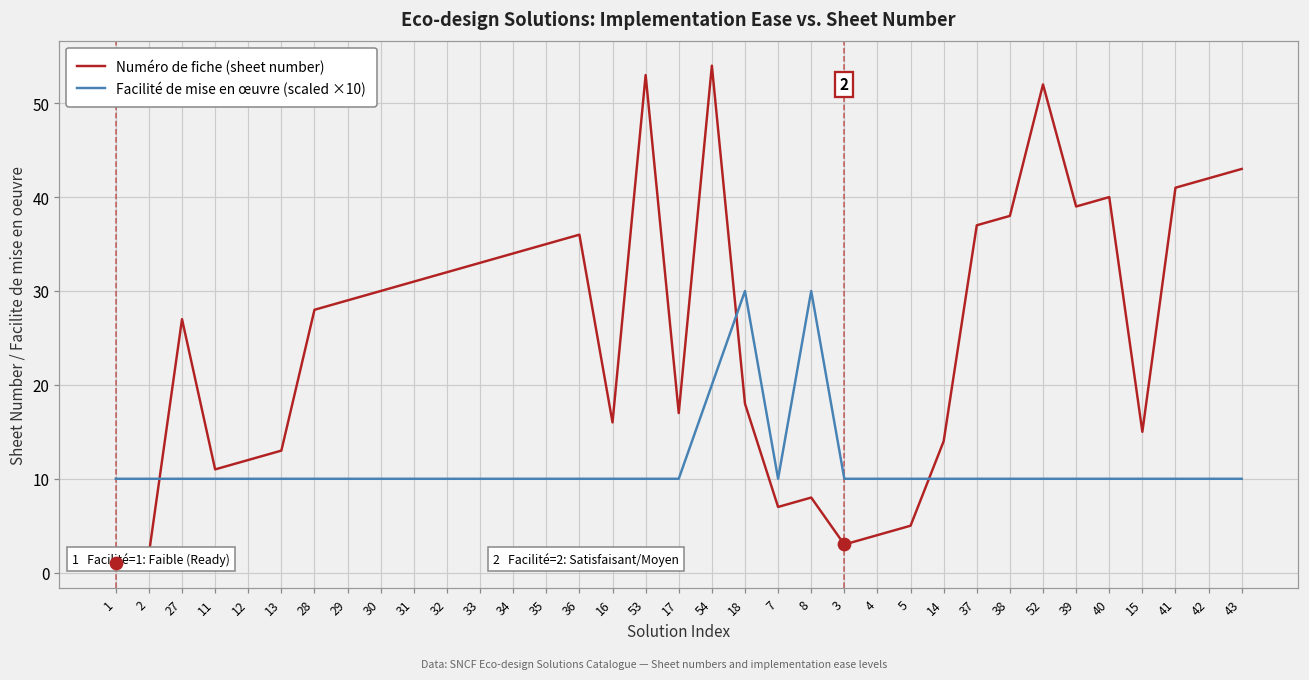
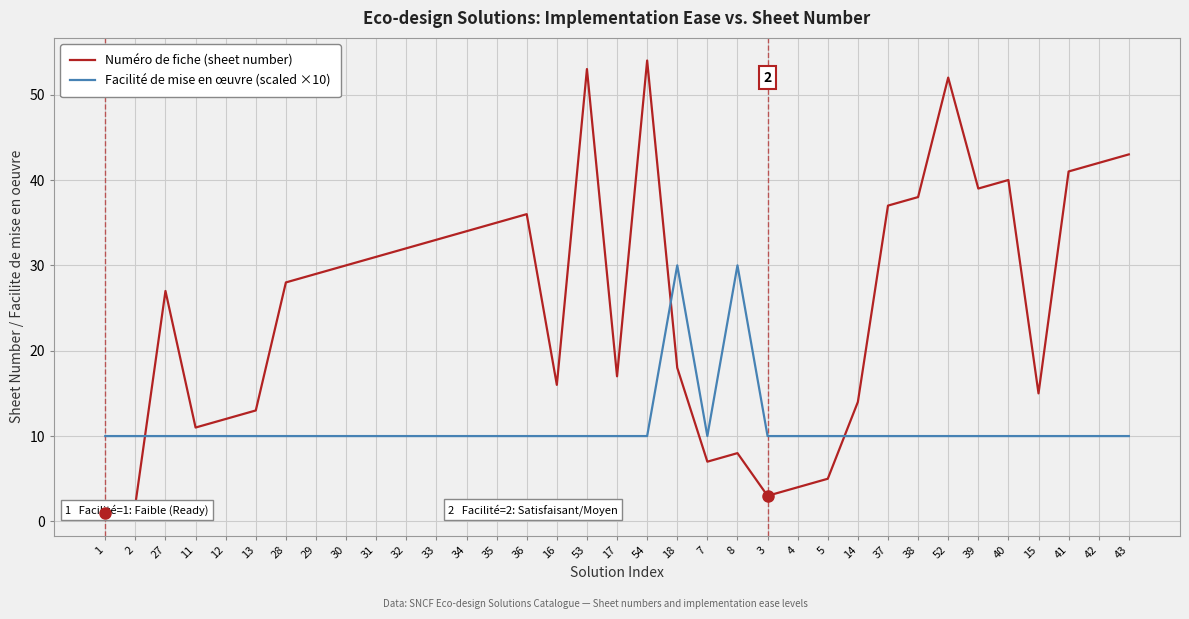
Facilité de mise en œuvre (scaled ×10), 54: 20 -> 10
